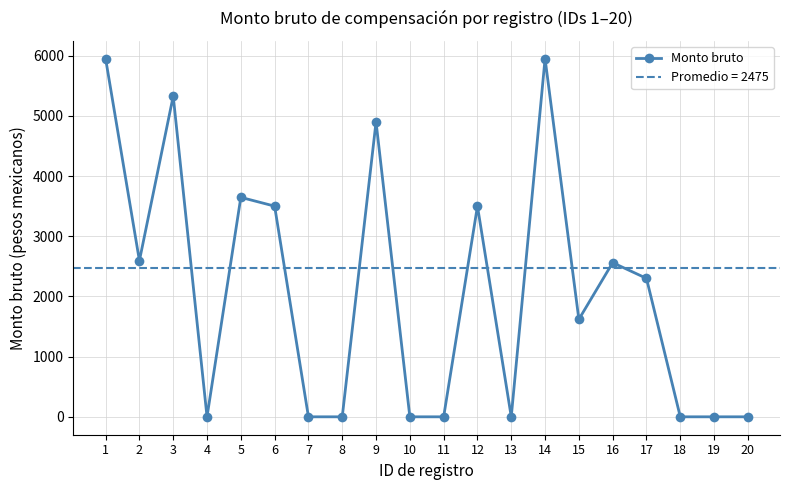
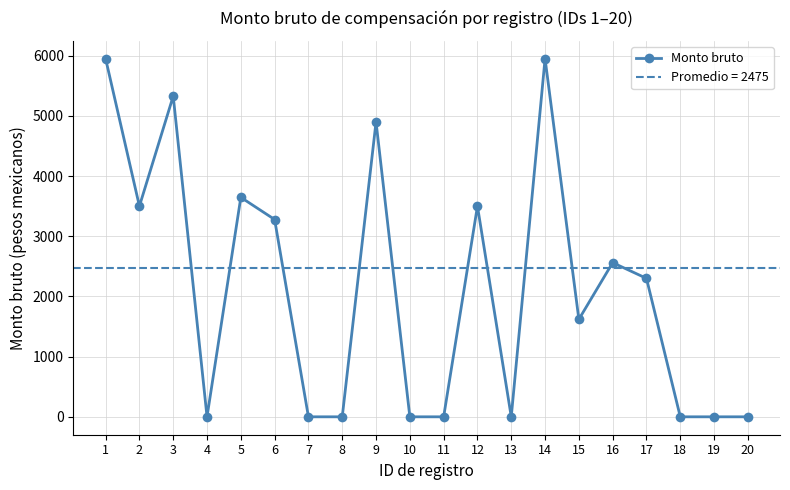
2: 2600 -> 3500
6: 3500 -> 3300
